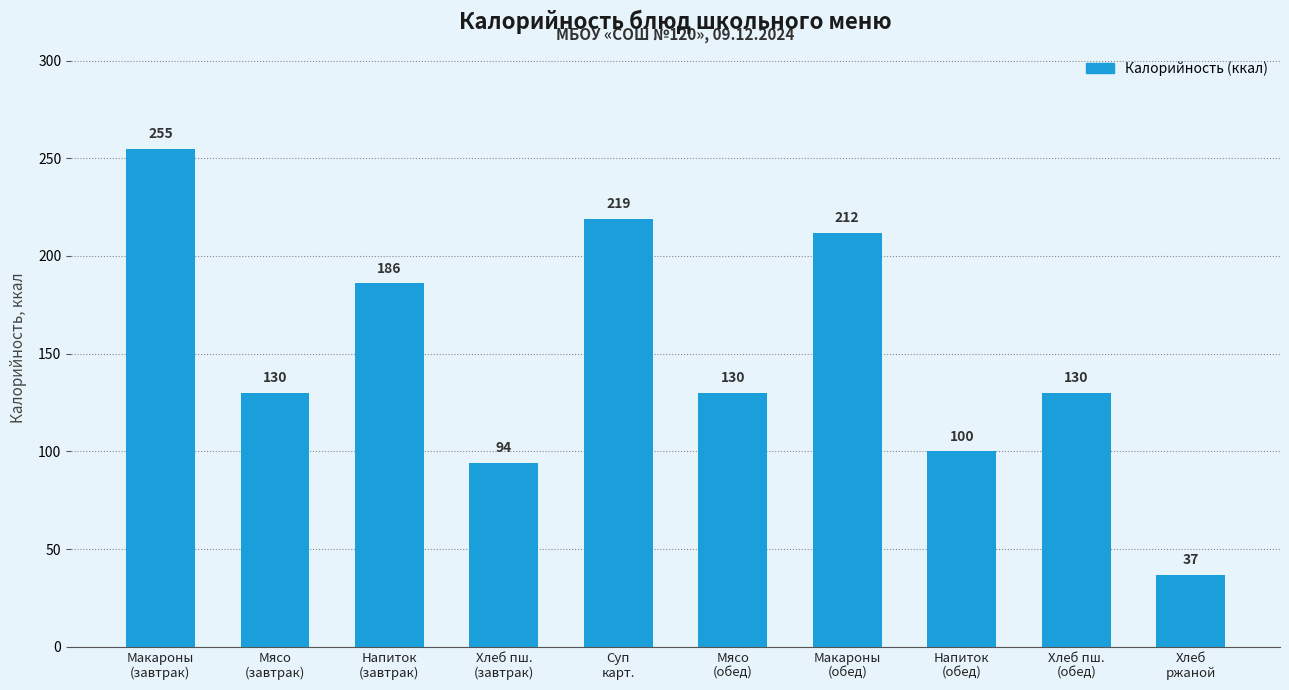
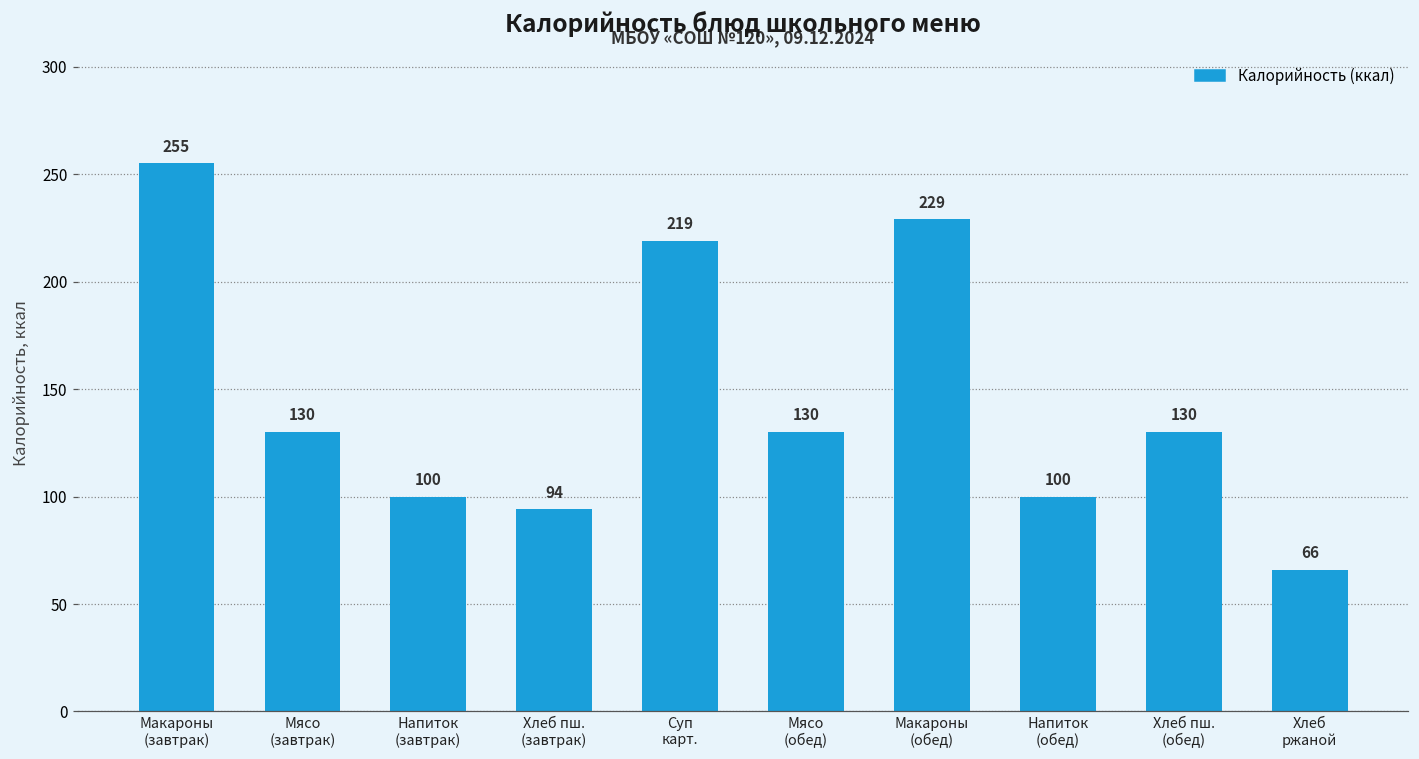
Напиток (завтрак): 186 -> 100
Макароны (обед): 212 -> 229
Хлеб ржаной: 37 -> 66
